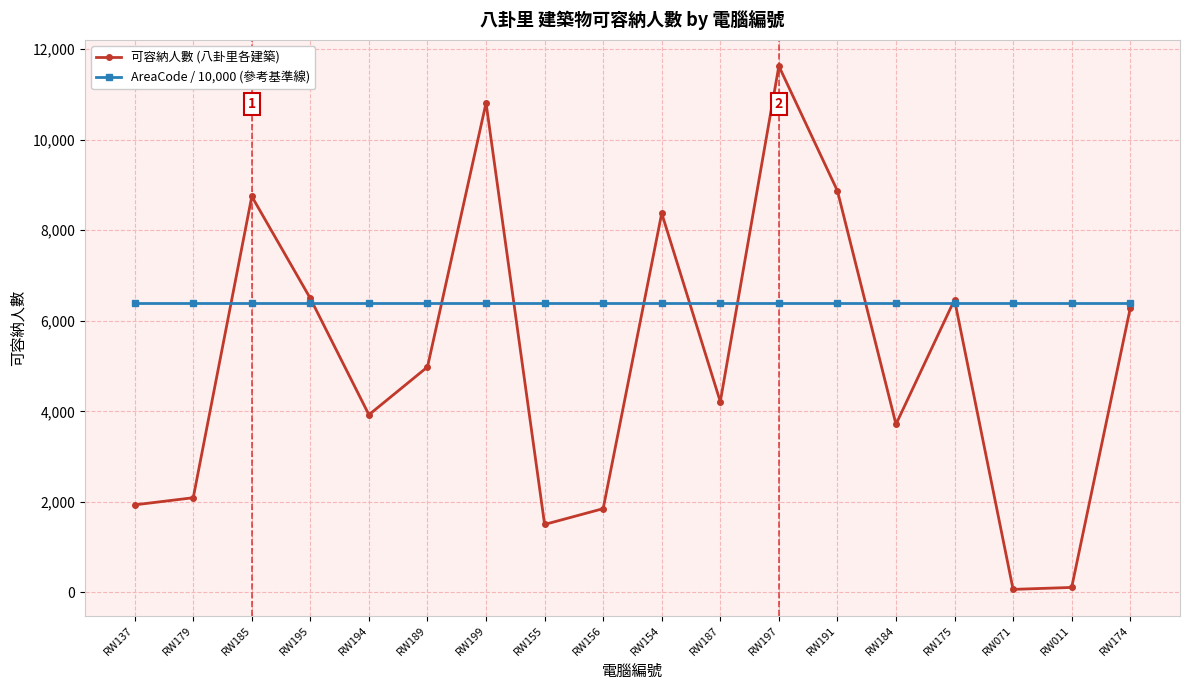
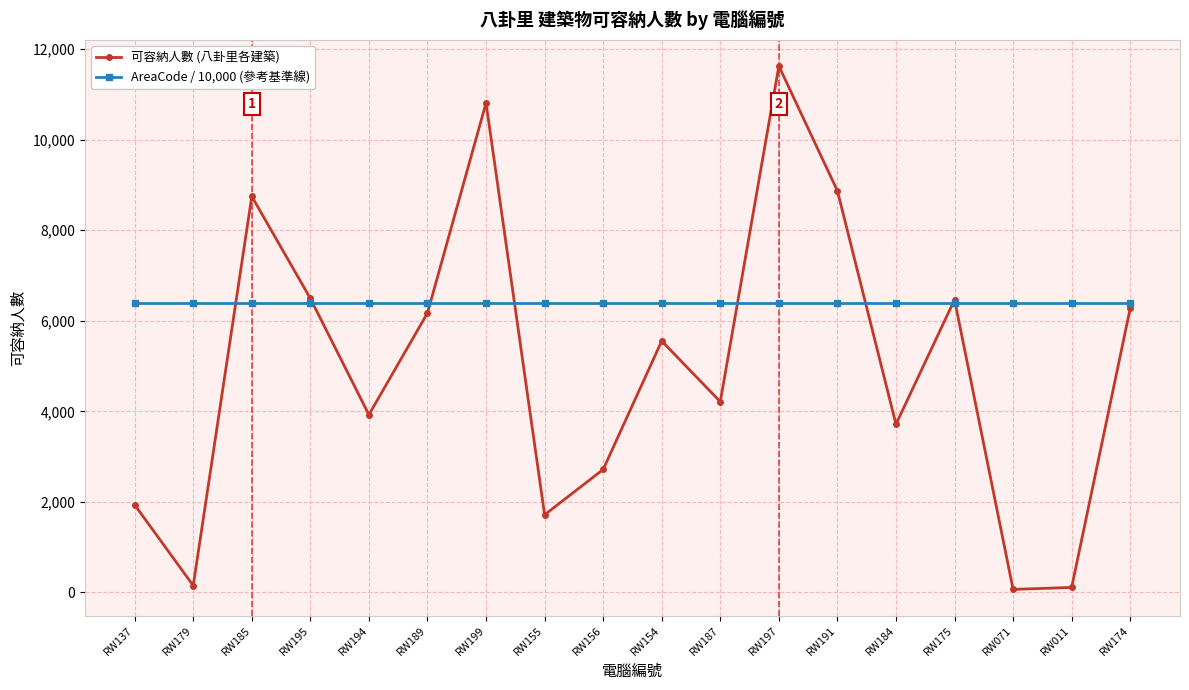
可容納人數 (八卦里各建築), RW179: 2,100 -> 200
可容納人數 (八卦里各建築), RW189: 5,000 -> 6,200
可容納人數 (八卦里各建築), RW155: 1,500 -> 1,700
可容納人數 (八卦里各建築), RW156: 1,900 -> 2,700
可容納人數 (八卦里各建築), RW154: 8,400 -> 5,600
